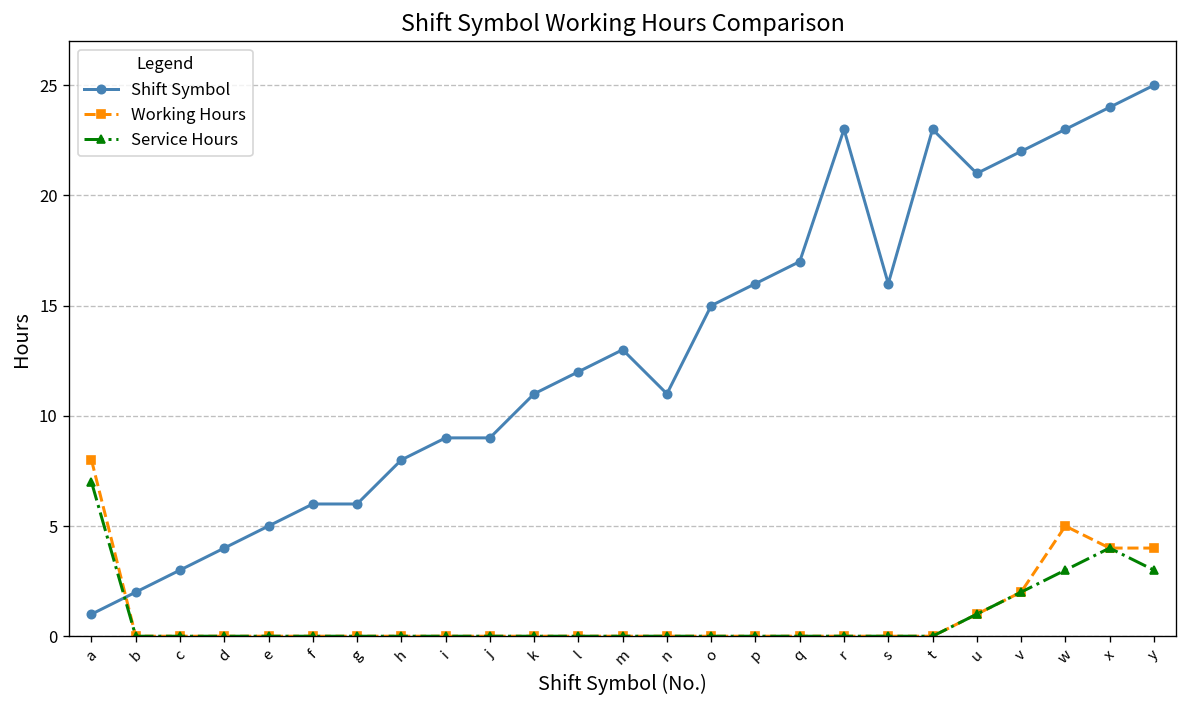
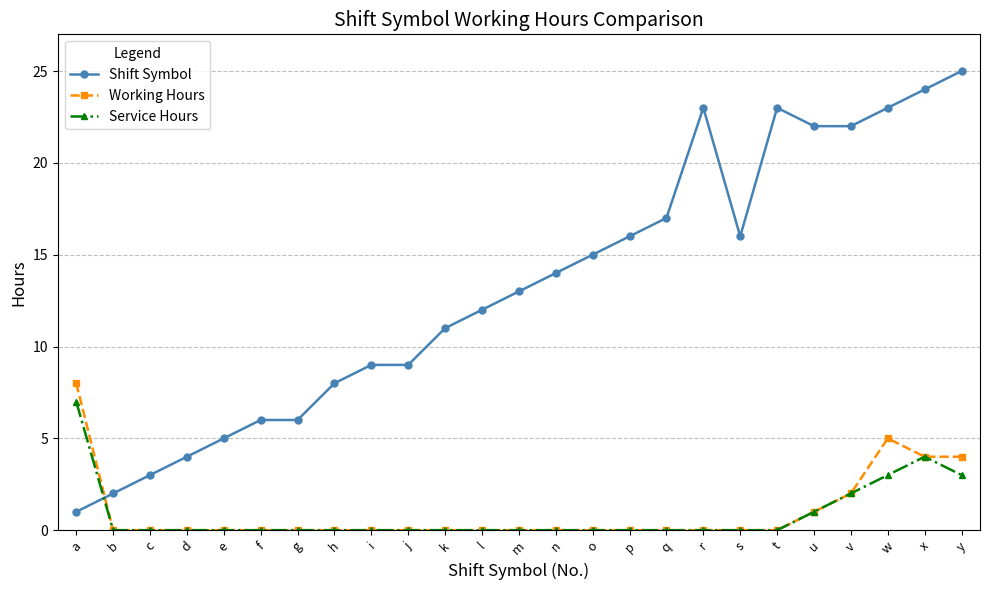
Shift Symbol, n: 11 -> 14
Shift Symbol, u: 21 -> 22
